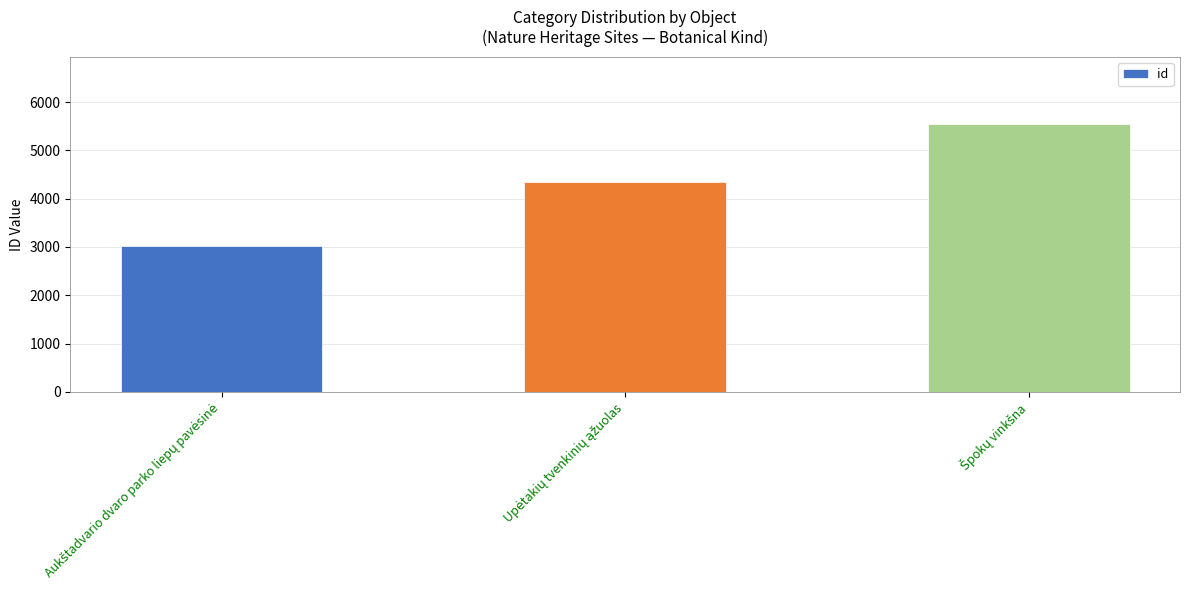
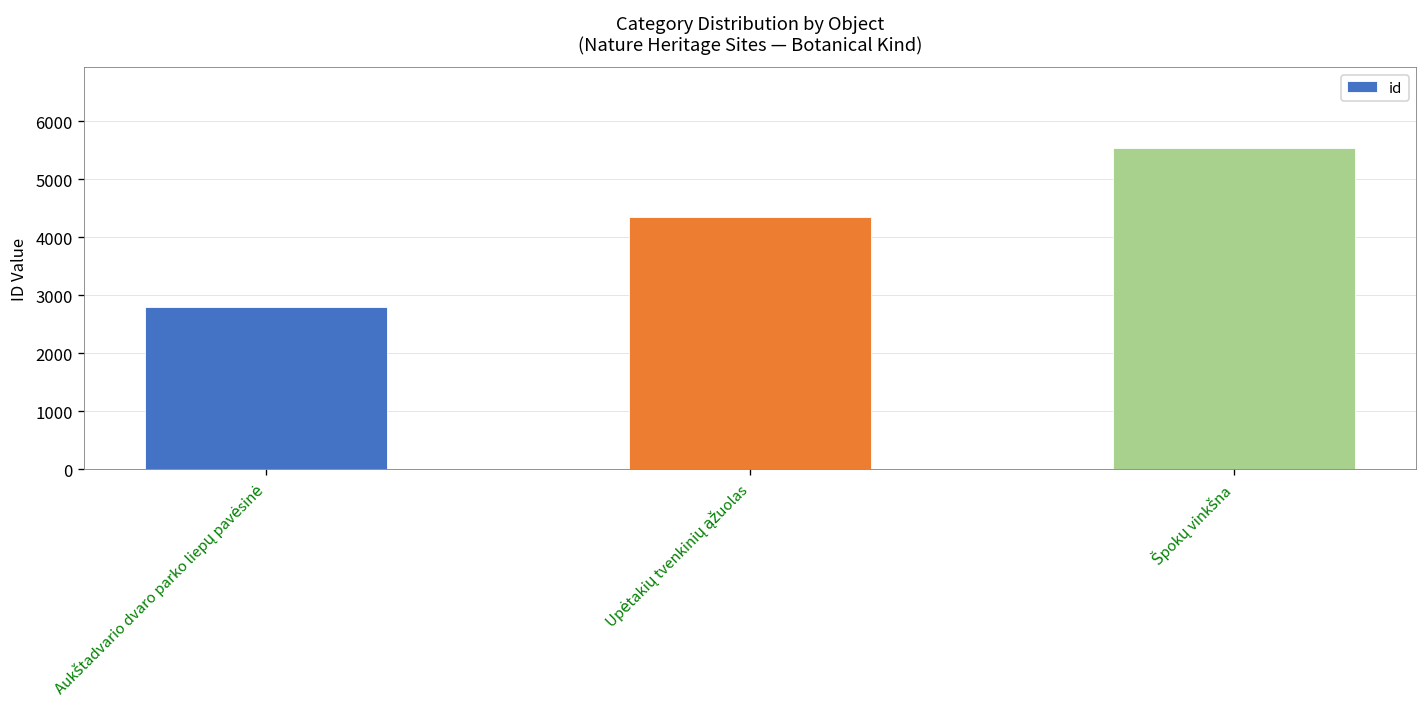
Aukštadvario dvaro parko liepų pavėsinė: 3000 -> 2800
